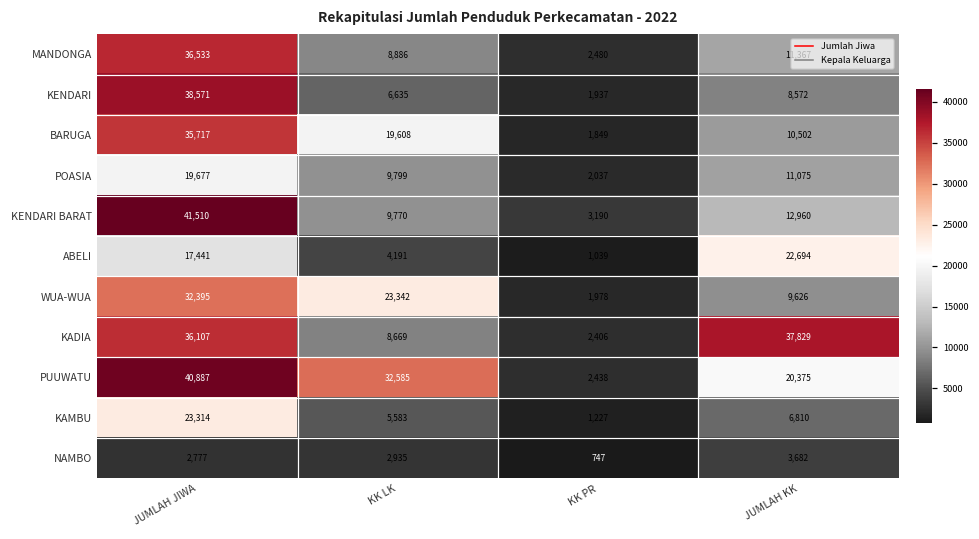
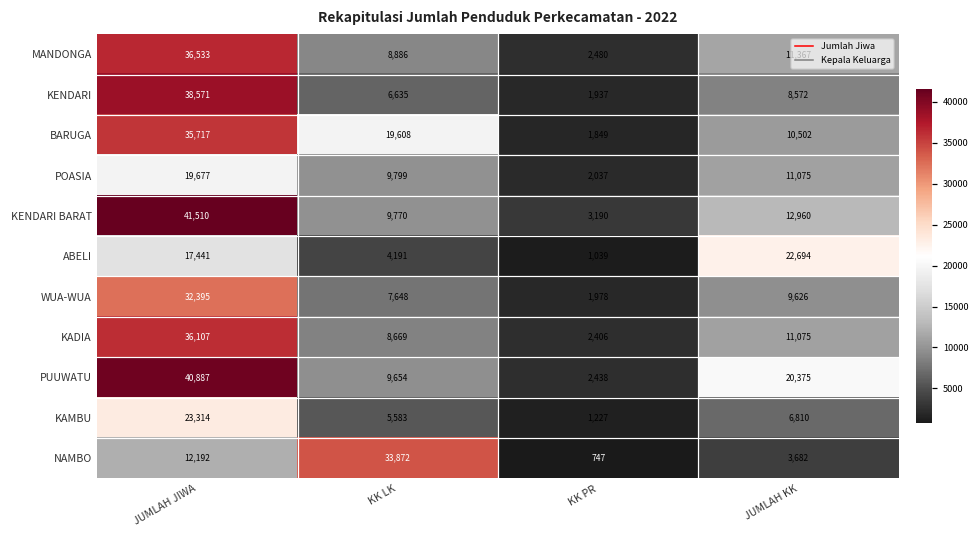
WUA-WUA, KK LK: 23,342 -> 7,648
KADIA, JUMLAH KK: 37,829 -> 11,075
PUUWATU, KK LK: 32,585 -> 9,654
NAMBO, JUMLAH JIWA: 2,777 -> 12,192
NAMBO, KK LK: 2,935 -> 33,872
